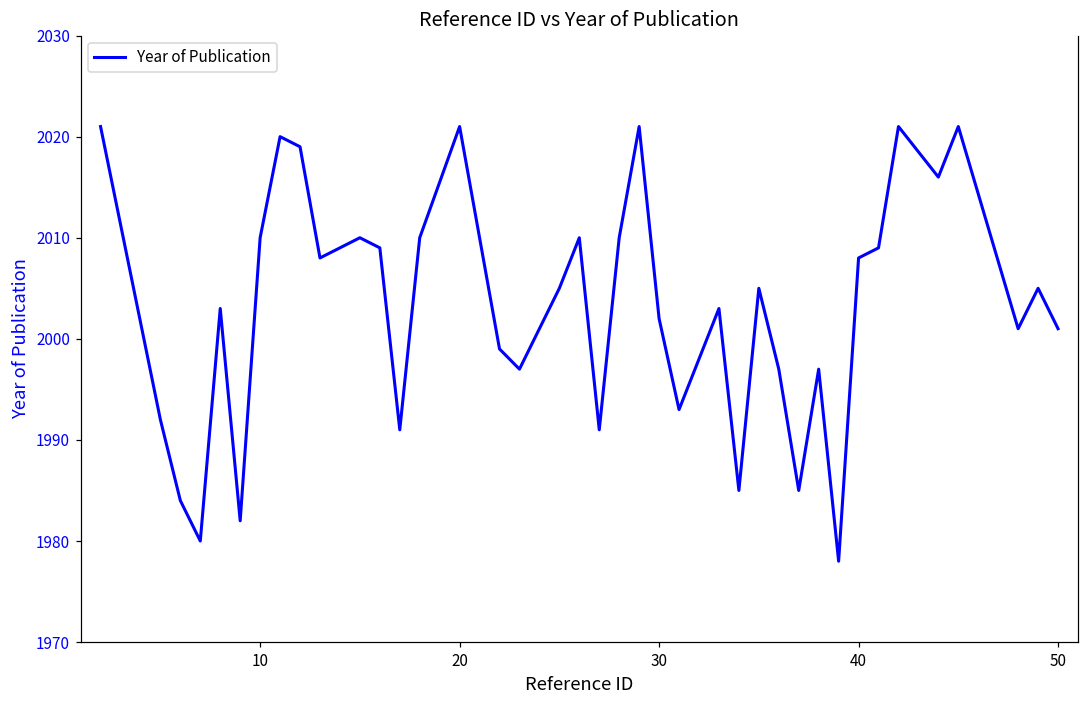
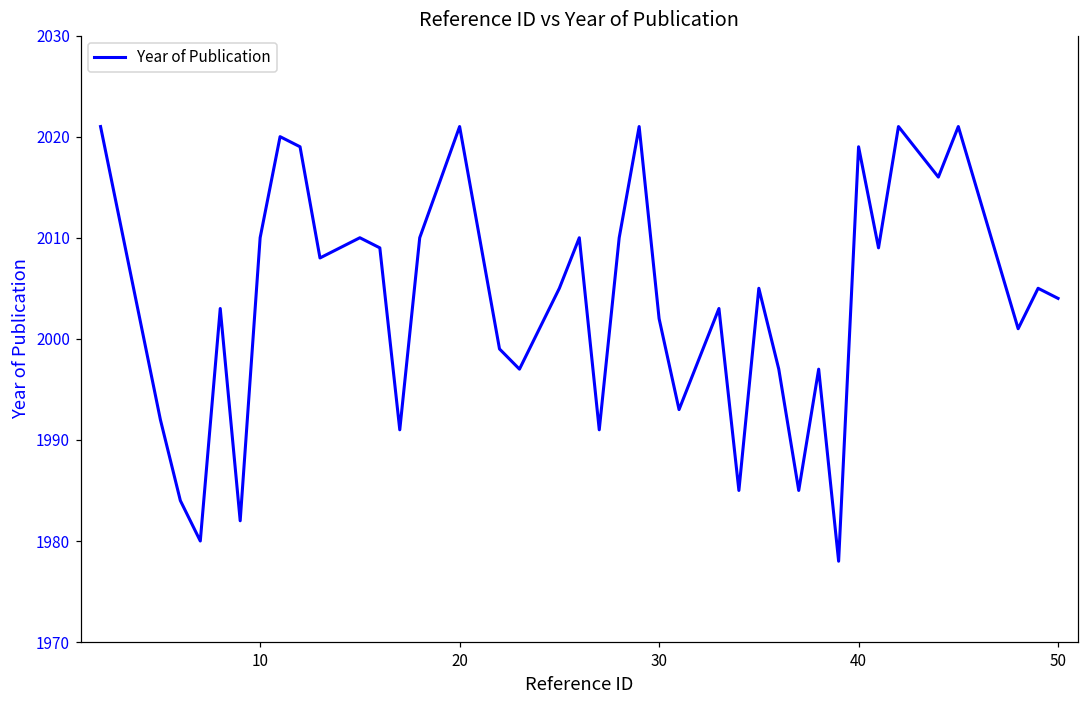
40: 2008 -> 2019
50: 2001 -> 2004
